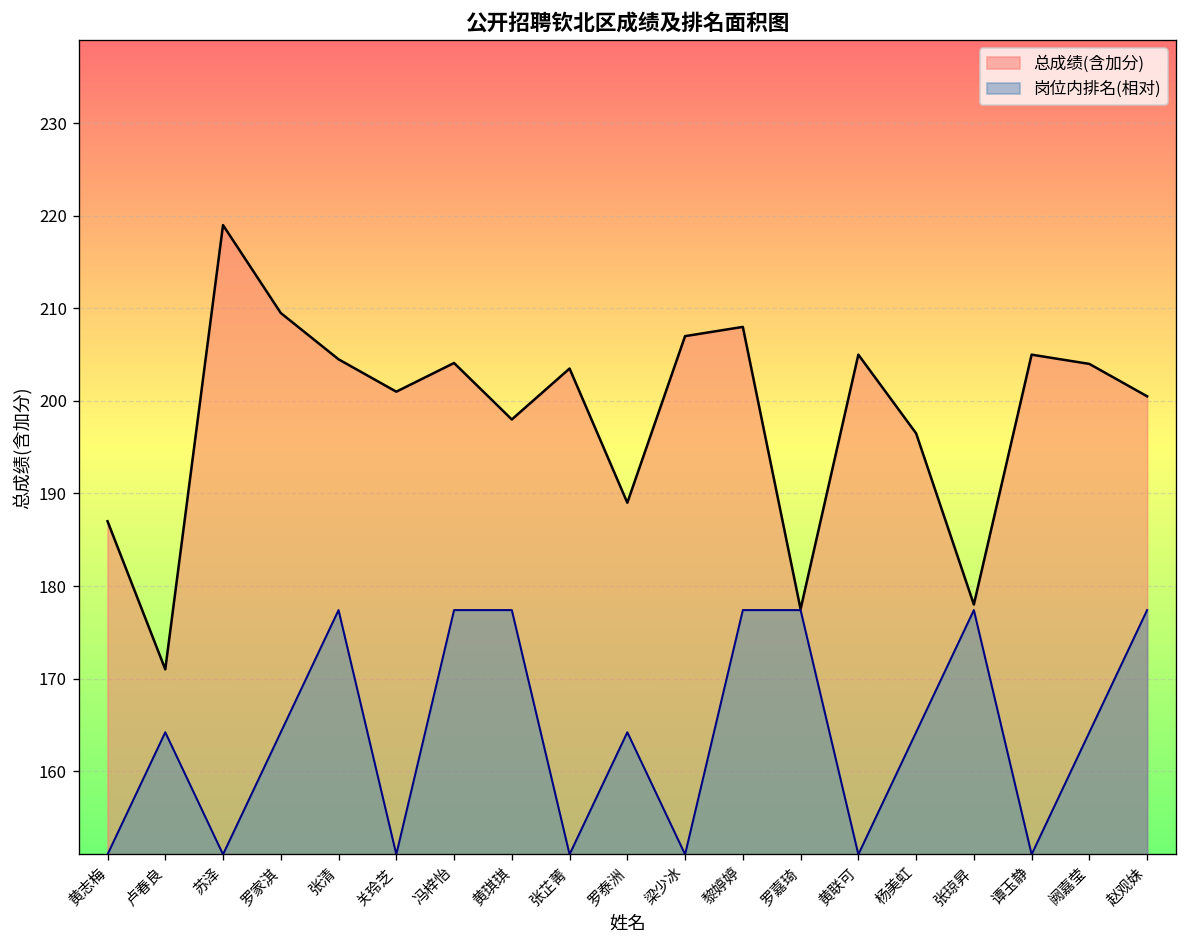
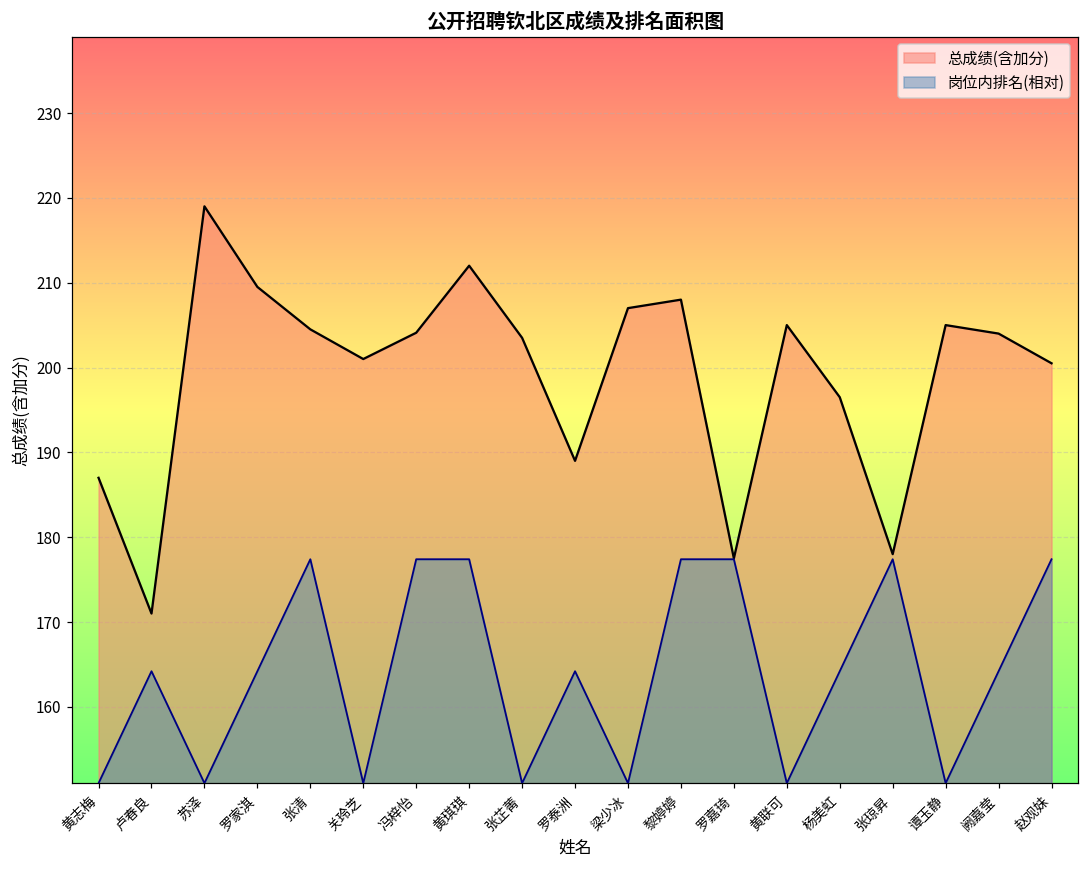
总成绩(含加分), 黄琪琪: 198 -> 212
